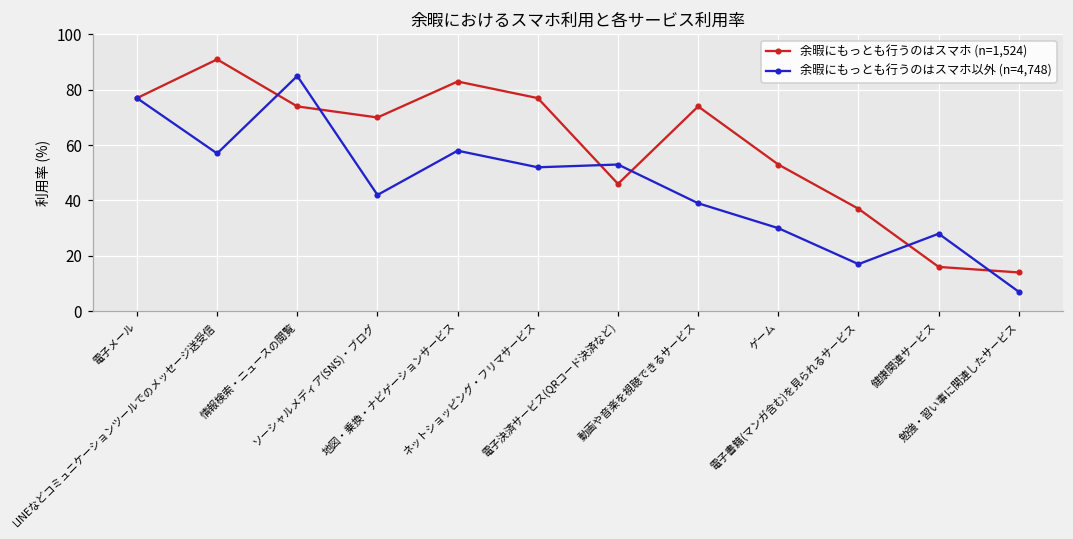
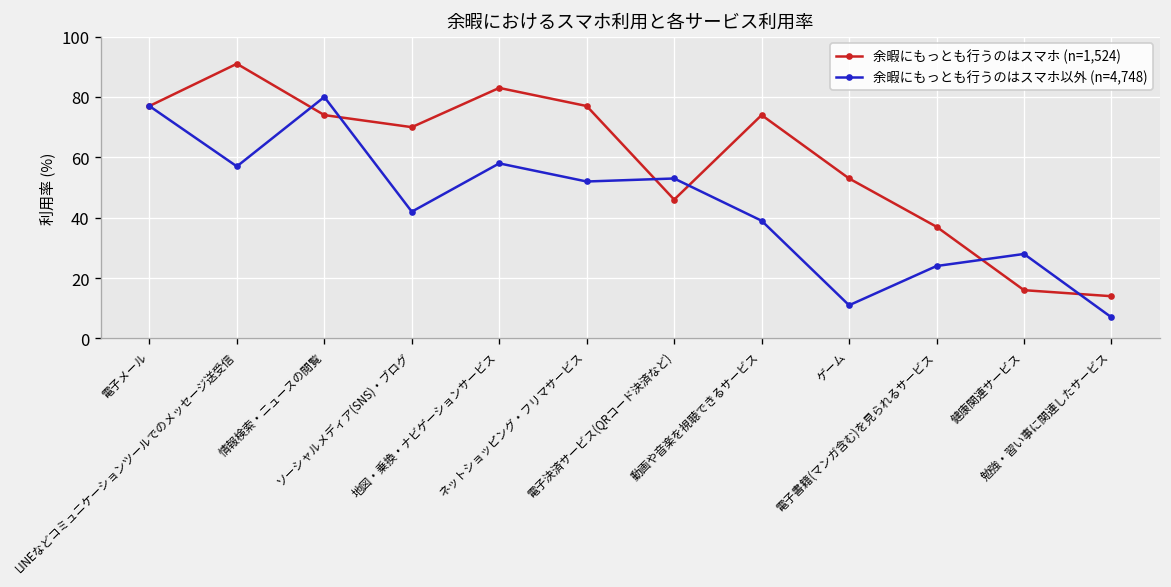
余暇にもっとも行うのはスマホ以外 (n=4,748), 情報検索・ニュースの閲覧: 85 -> 80
余暇にもっとも行うのはスマホ以外 (n=4,748), ゲーム: 30 -> 11
余暇にもっとも行うのはスマホ以外 (n=4,748), 電子書籍(マンガ含む)を見られるサービス: 17 -> 24
